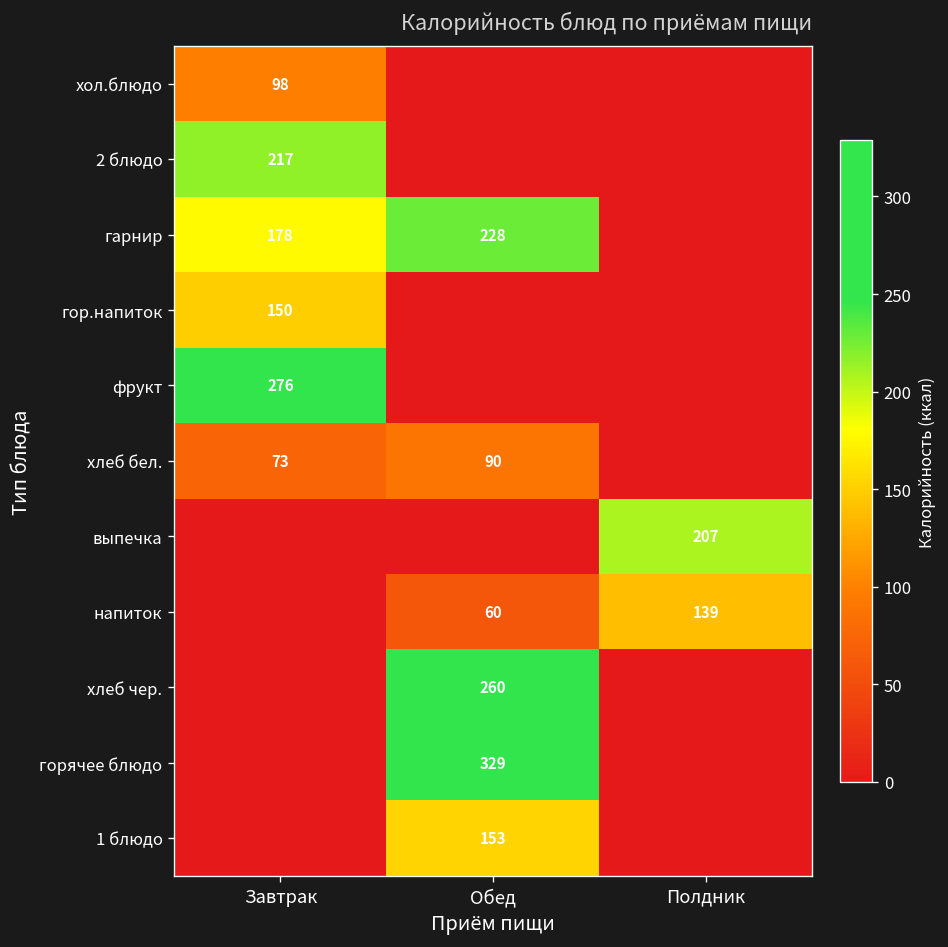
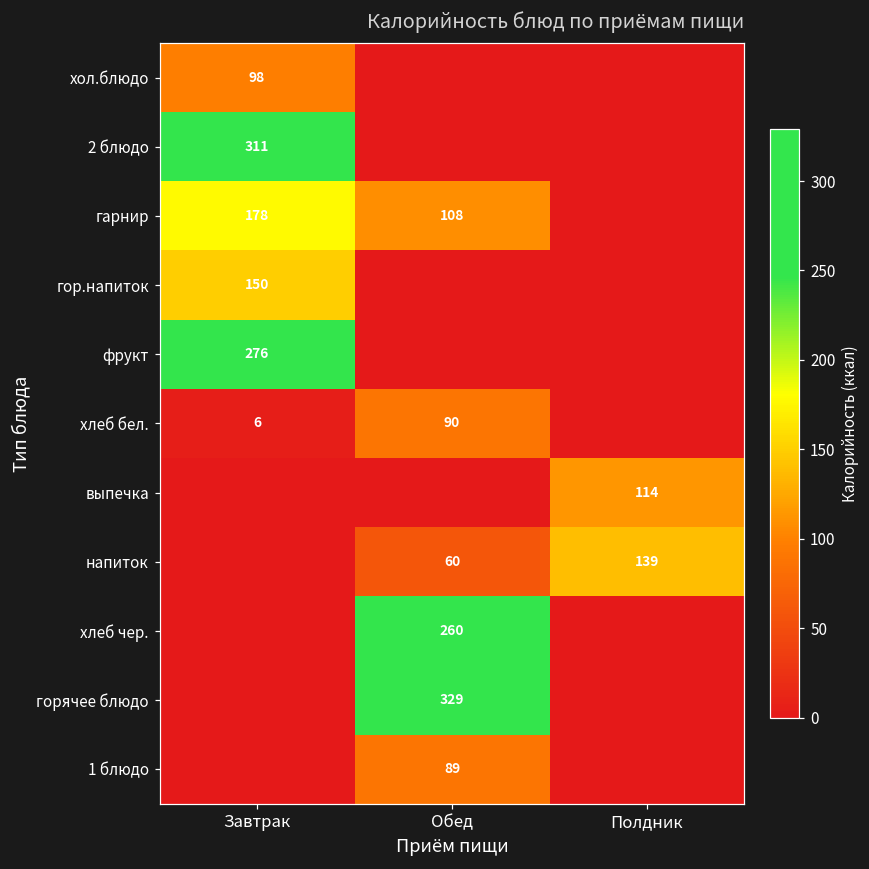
2 блюдо, Завтрак: 217 -> 311
гарнир, Обед: 228 -> 108
хлеб бел., Завтрак: 73 -> 6
выпечка, Полдник: 207 -> 114
1 блюдо, Обед: 153 -> 89
